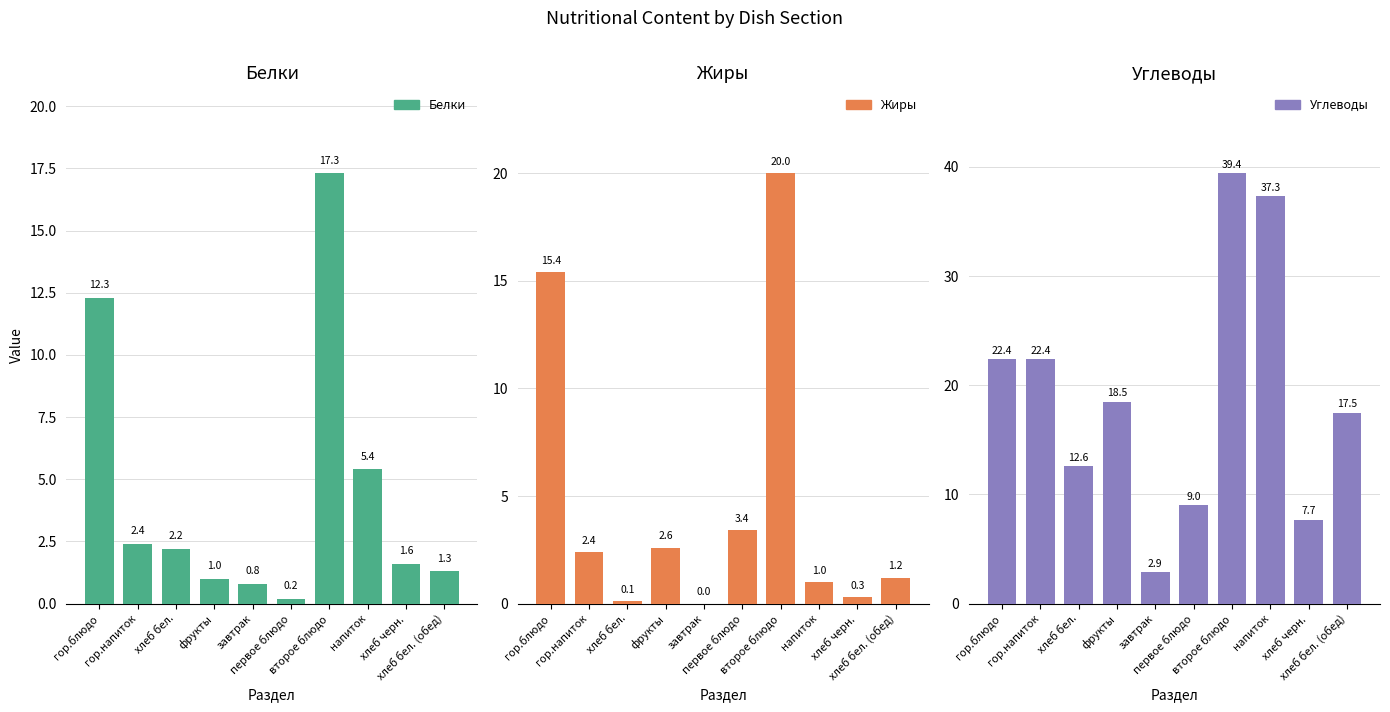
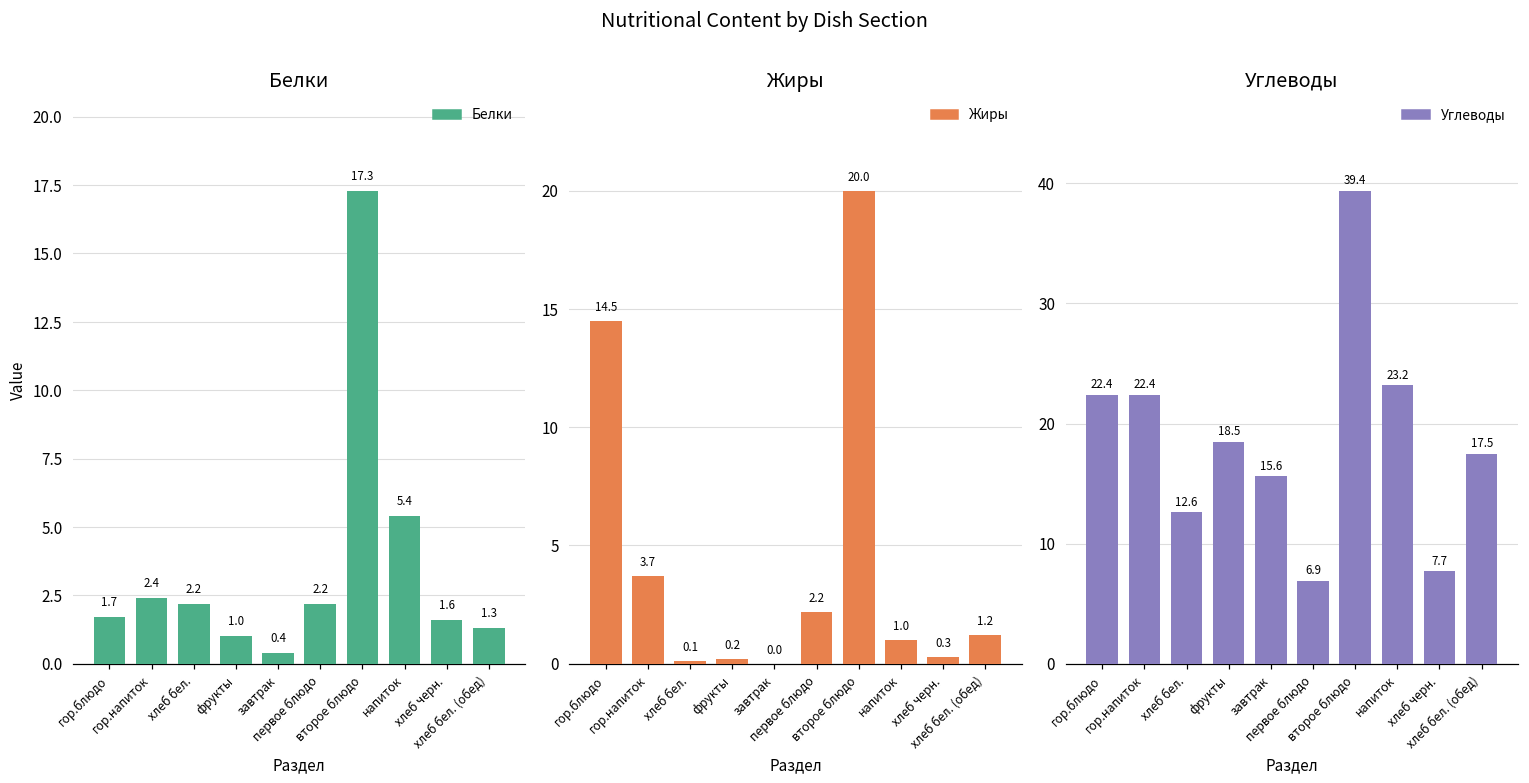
Белки, гор.блюдо: 12.3 -> 1.7
Белки, завтрак: 0.8 -> 0.4
Белки, первое блюдо: 0.2 -> 2.2
Жиры, гор.блюдо: 15.4 -> 14.5
Жиры, гор.напиток: 2.4 -> 3.7
Жиры, фрукты: 2.6 -> 0.2
Жиры, первое блюдо: 3.4 -> 2.2
Углеводы, завтрак: 2.9 -> 15.6
Углеводы, первое блюдо: 9.0 -> 6.9
Углеводы, напиток: 37.3 -> 23.2
